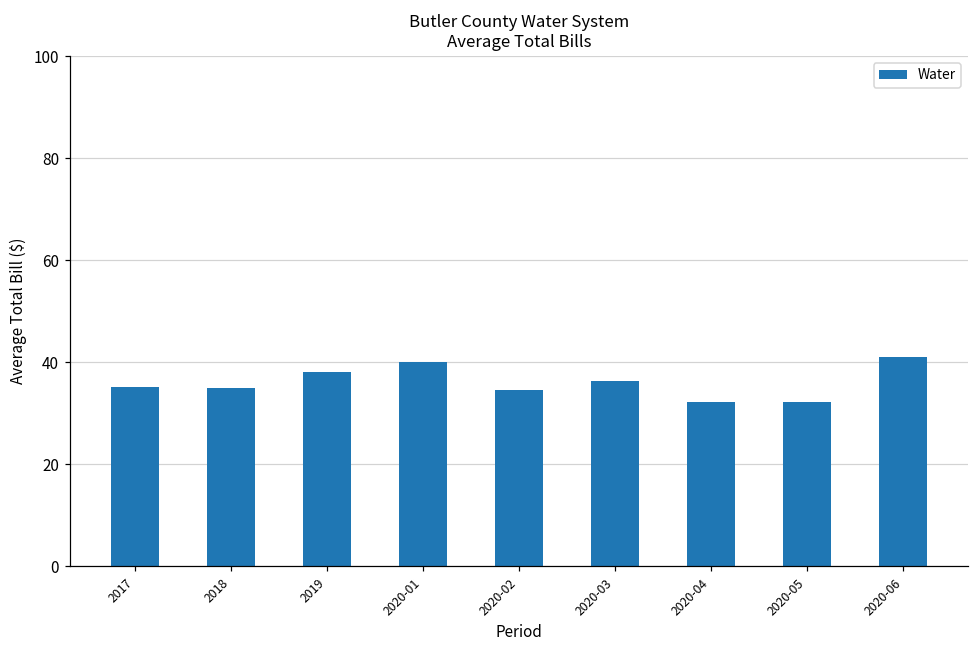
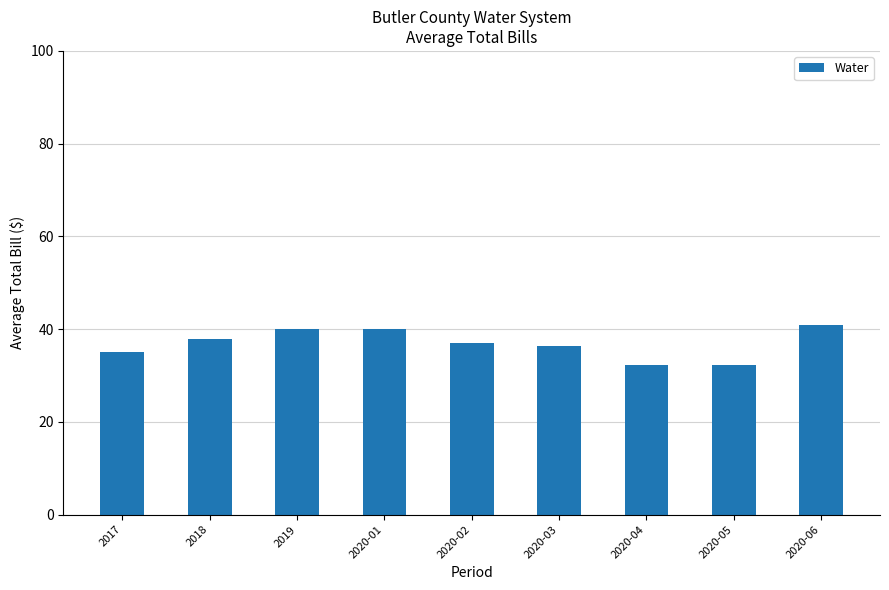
2018: 35 -> 38
2019: 38 -> 40
2020-02: 35 -> 37
